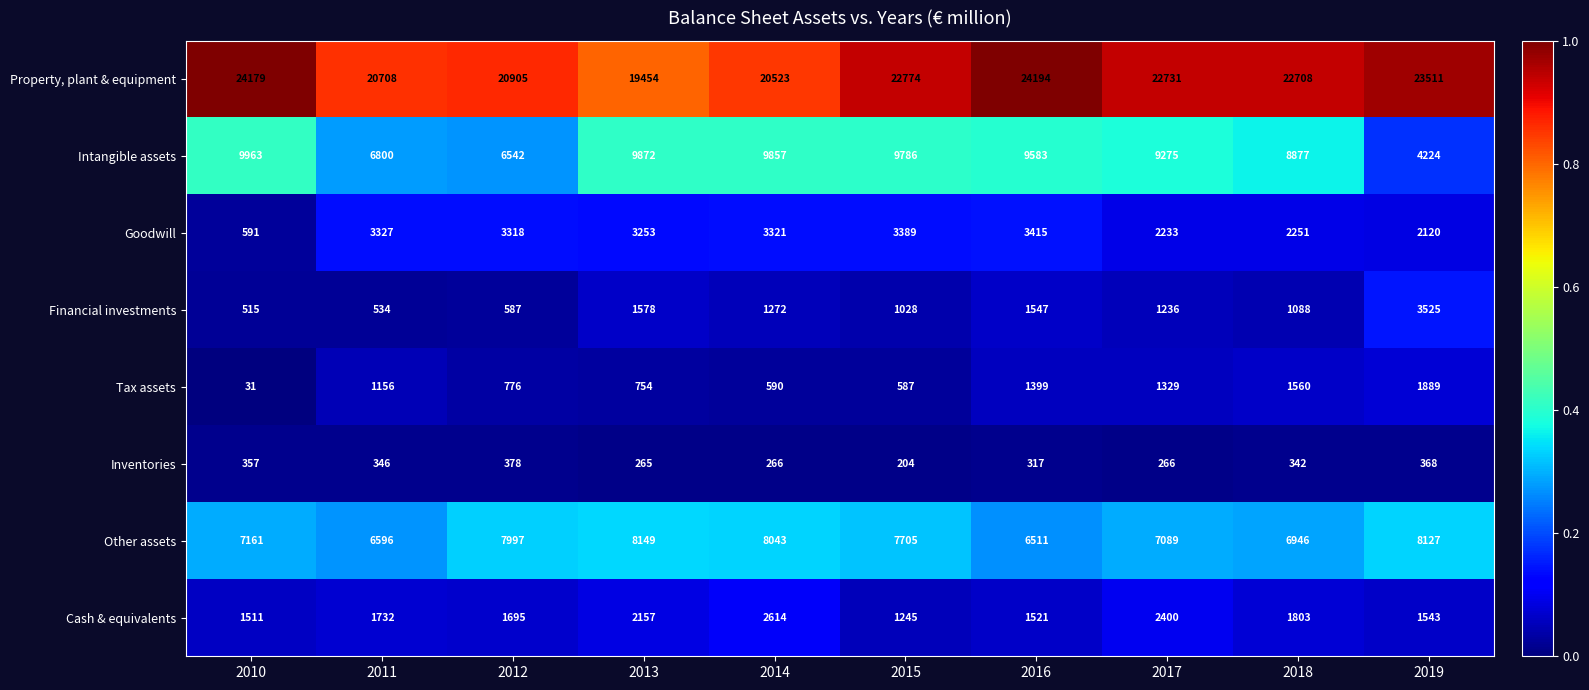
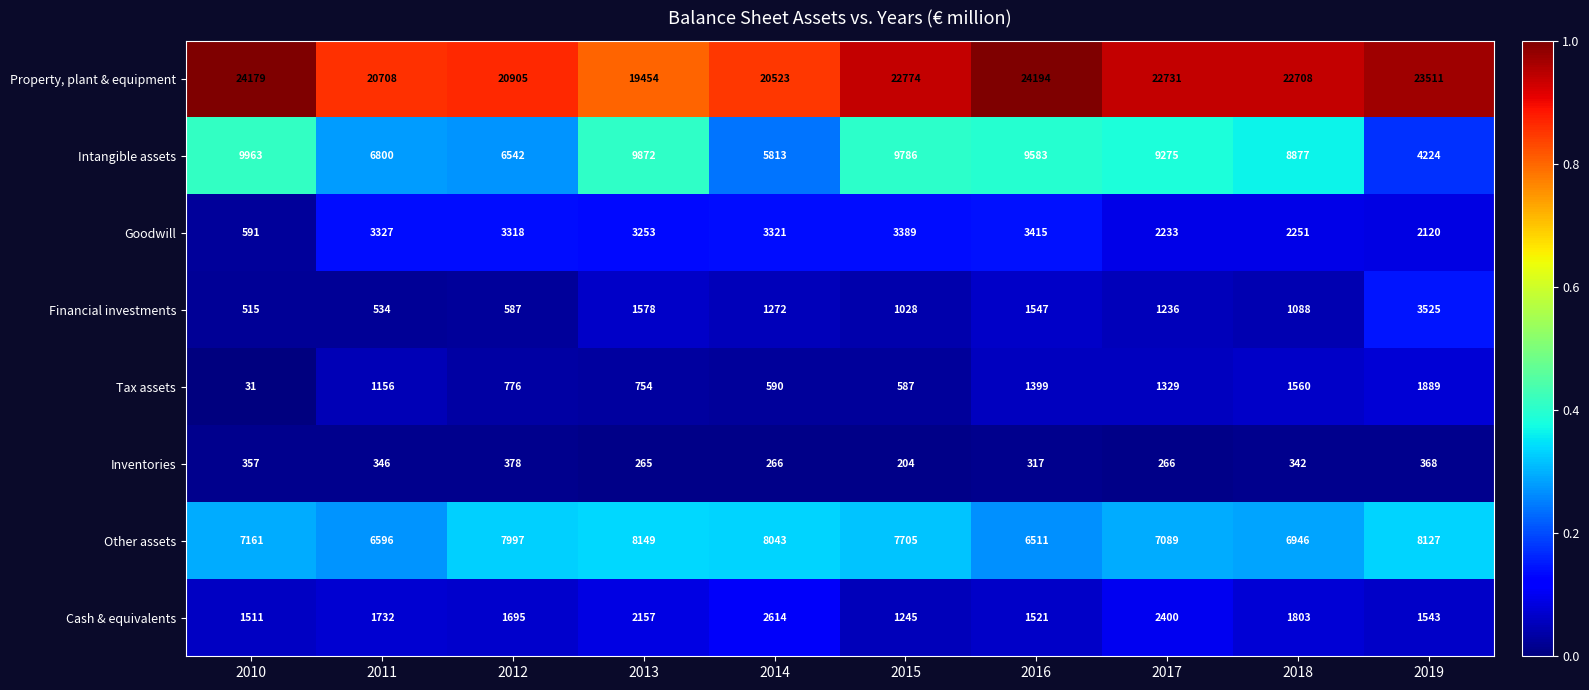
Intangible assets, 2014: 9857 -> 5813
